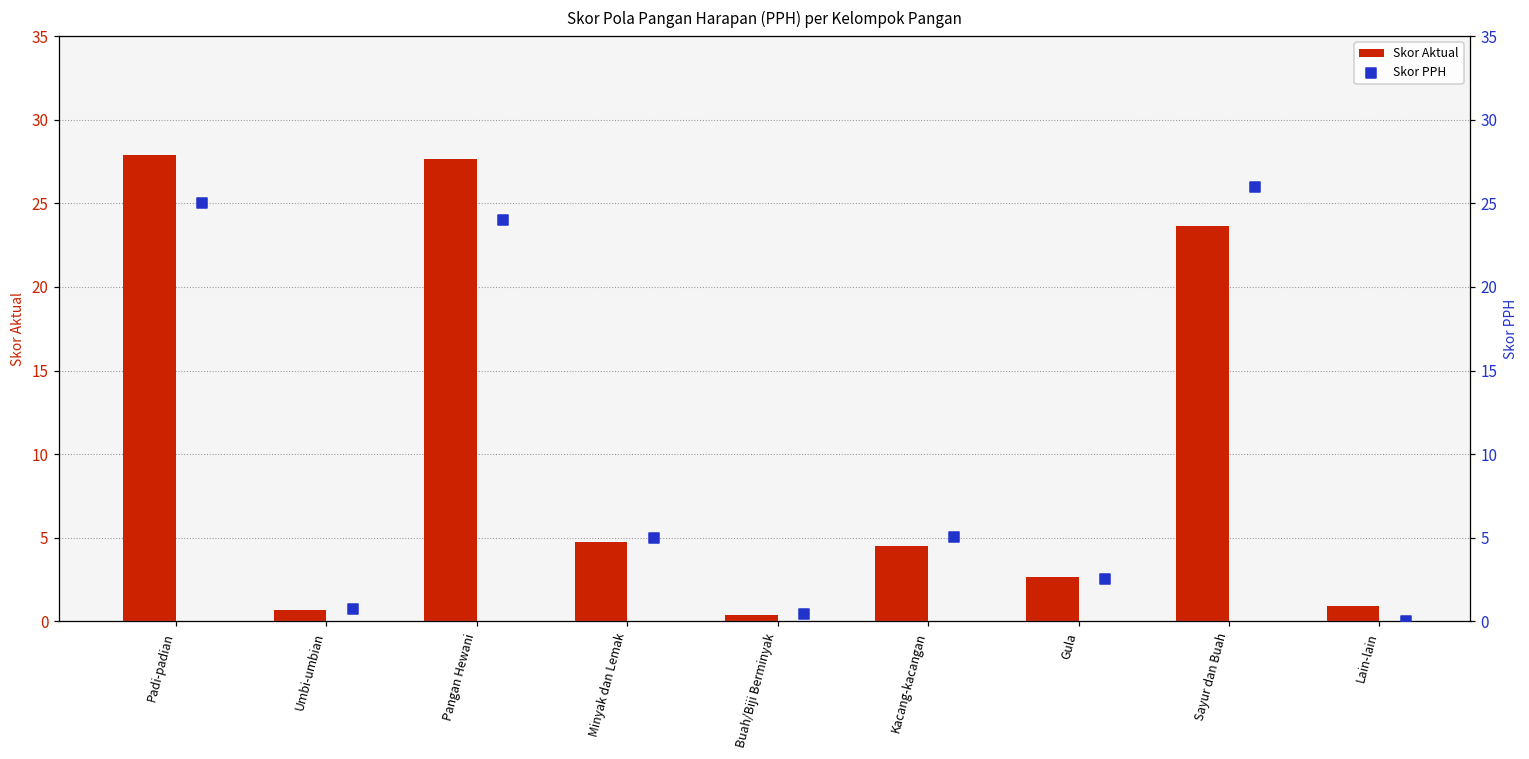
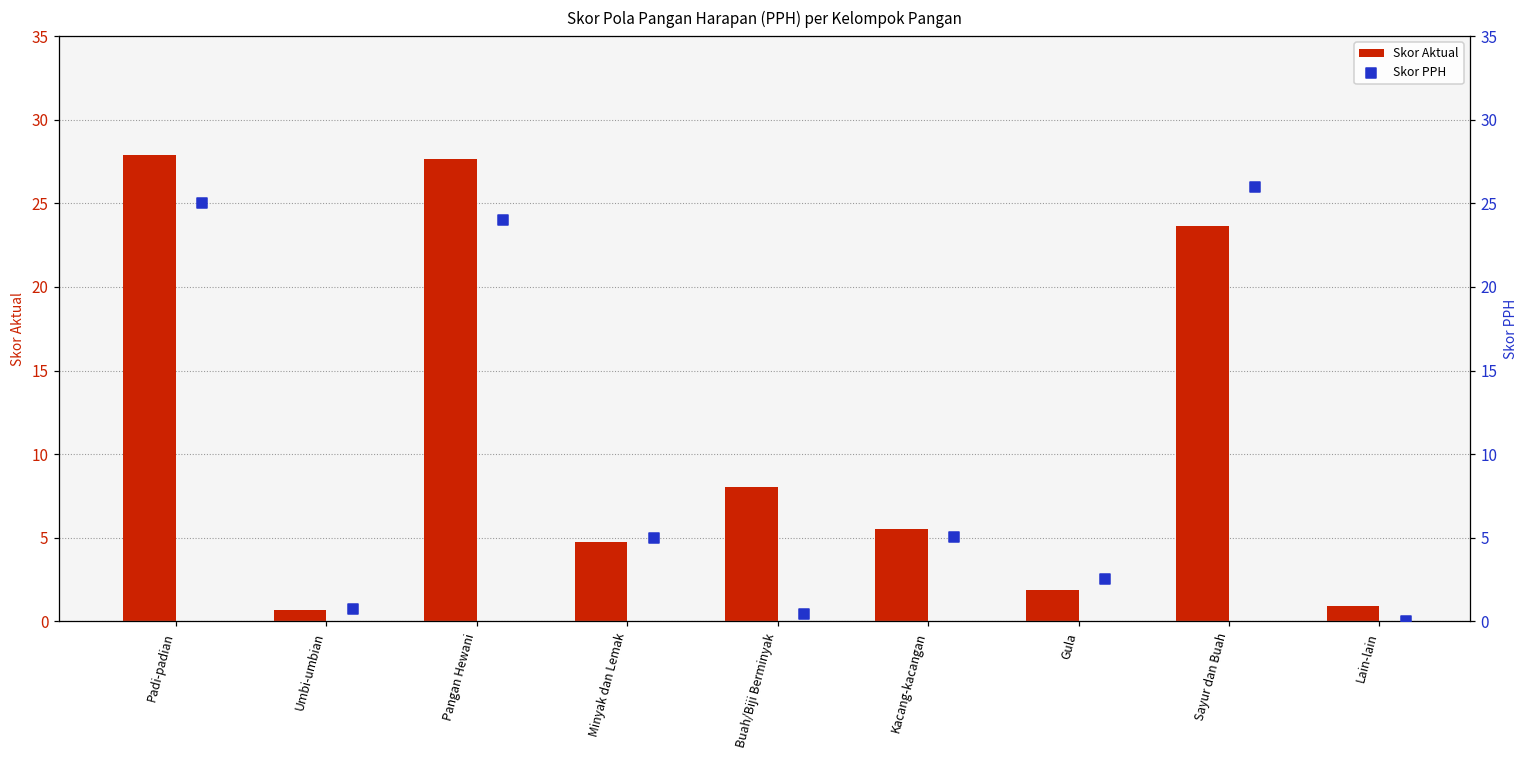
Skor Aktual, Buah/Biji Berminyak: 0.4 -> 8.0
Skor Aktual, Kacang-kacangan: 4.5 -> 5.5
Skor Aktual, Gula: 2.7 -> 1.9
